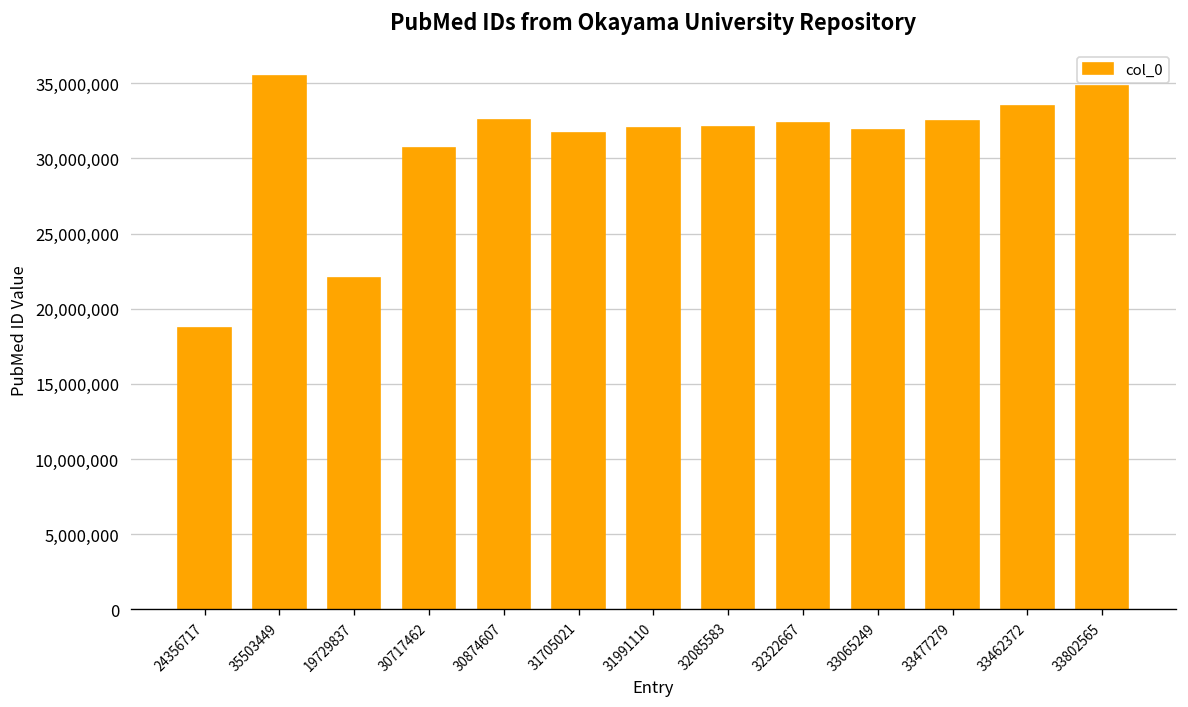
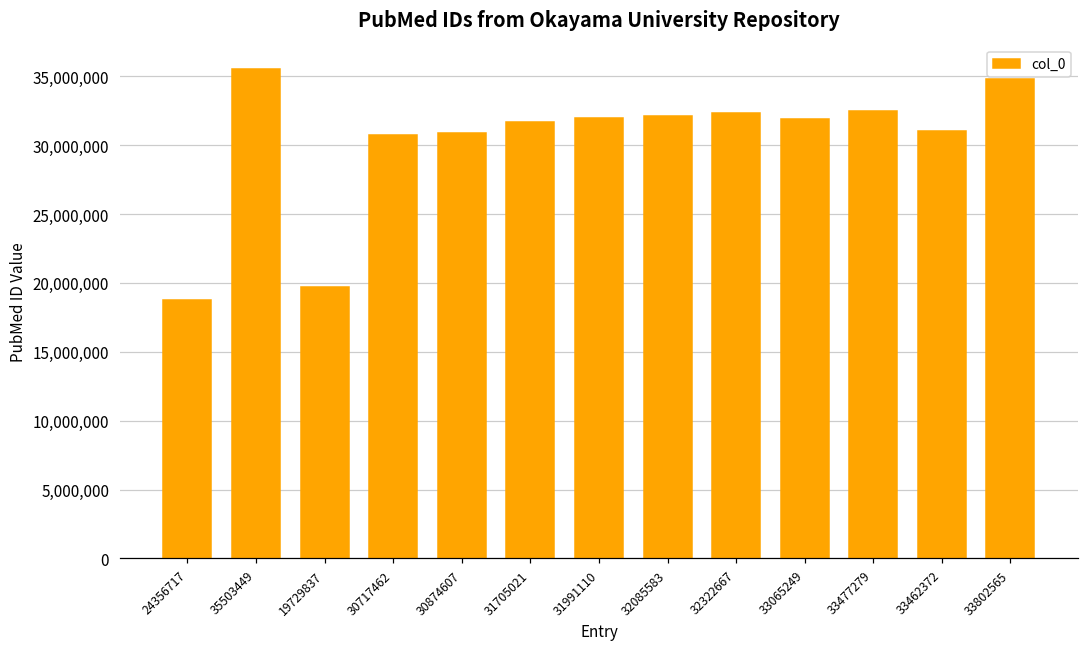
19729837: 22,100,000 -> 19,700,000
30874607: 32,600,000 -> 30,900,000
33462372: 33,500,000 -> 31,000,000
